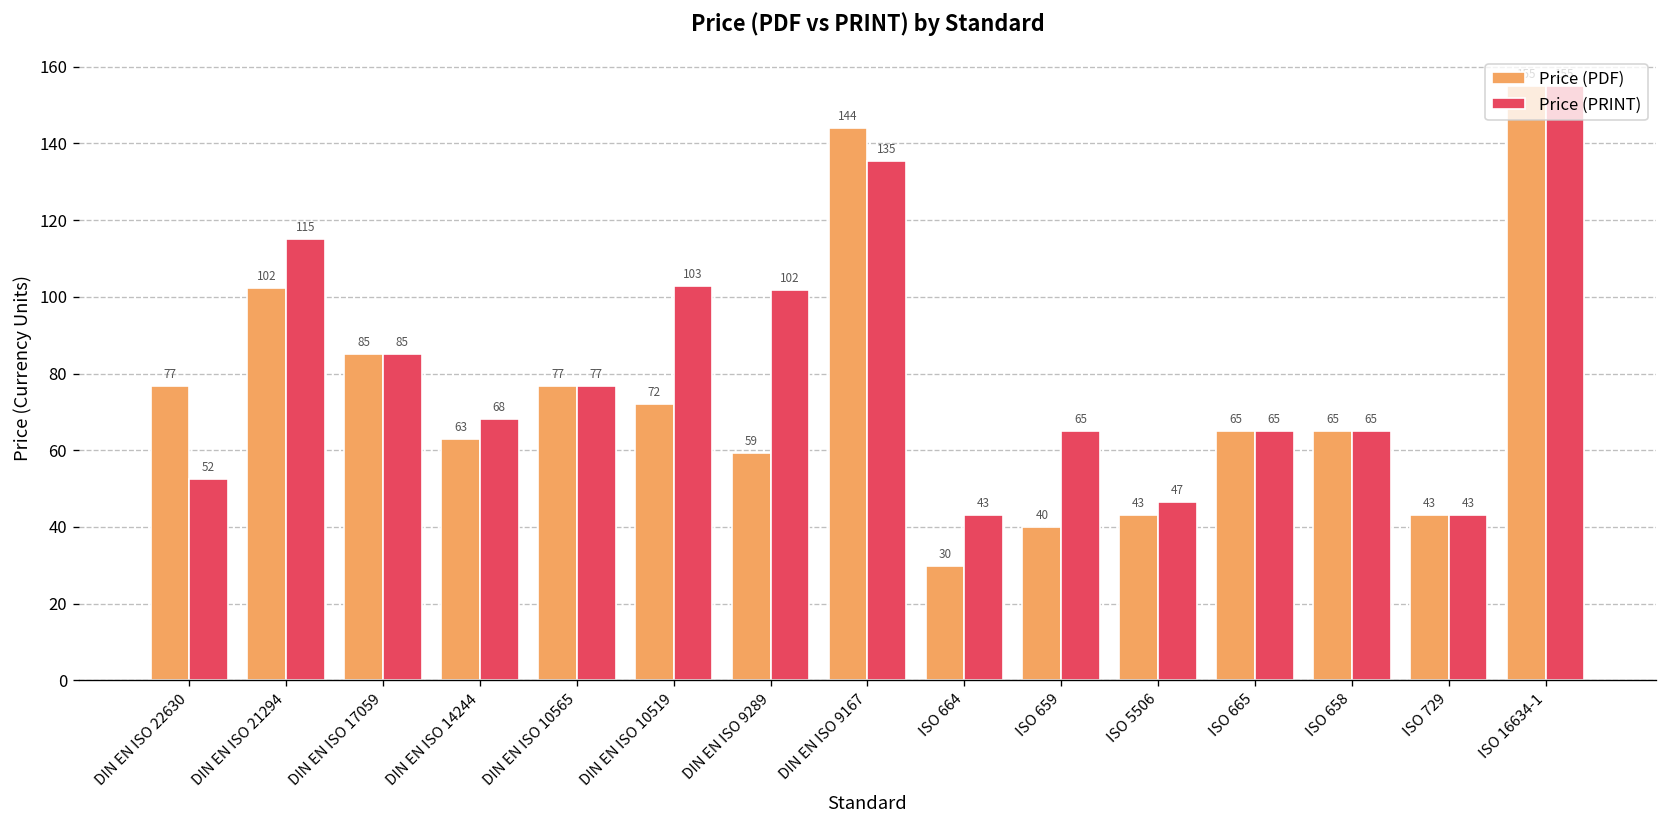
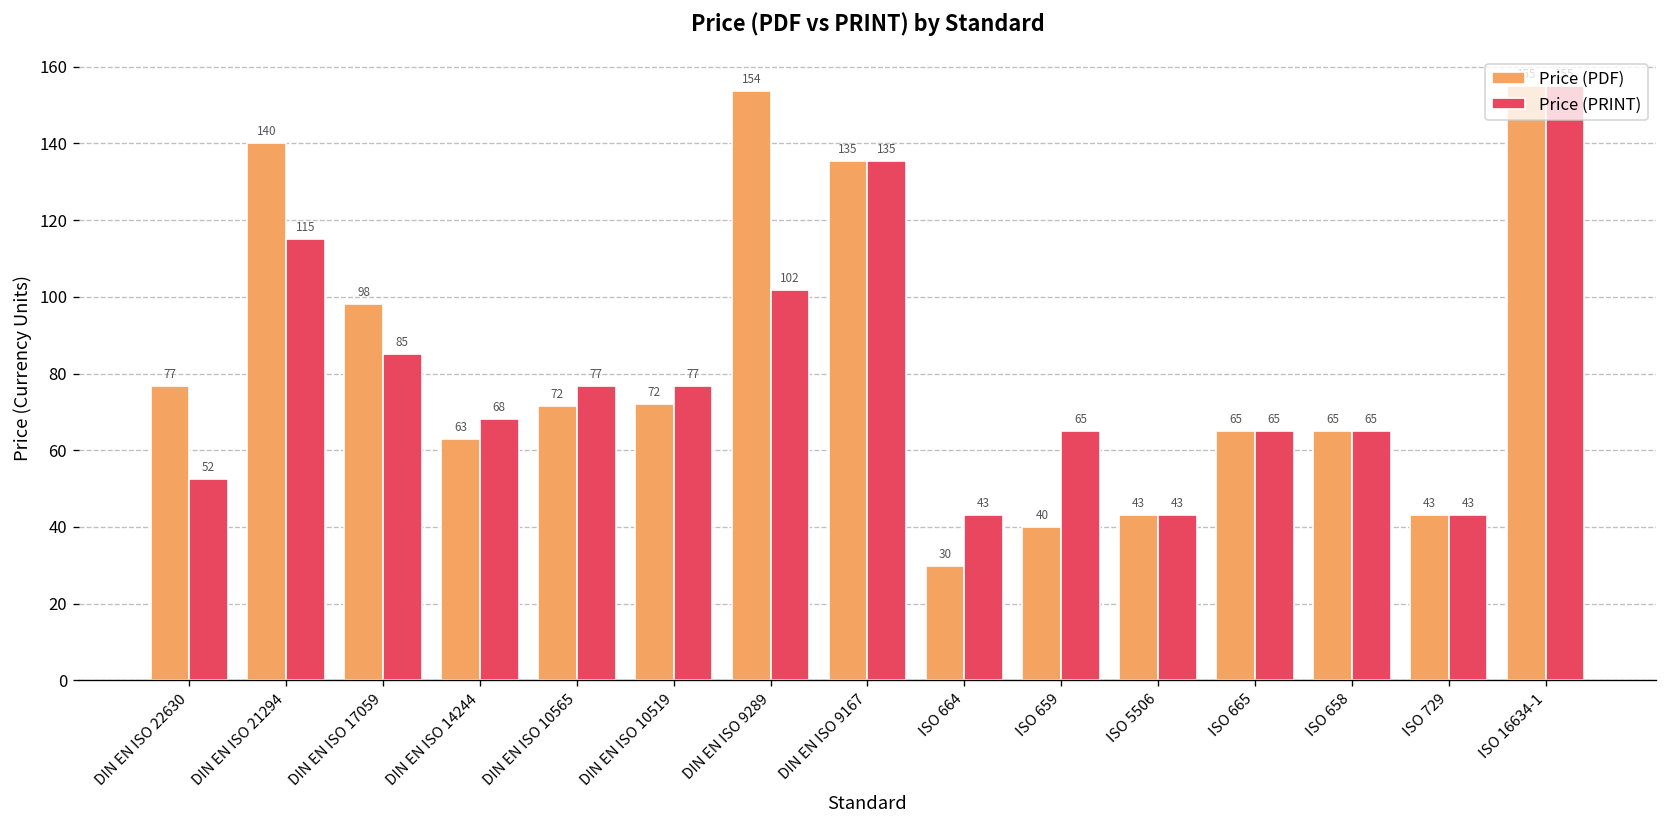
Price (PDF), DIN EN ISO 21294: 102 -> 140
Price (PDF), DIN EN ISO 17059: 85 -> 98
Price (PDF), DIN EN ISO 10565: 77 -> 72
Price (PRINT), DIN EN ISO 10519: 103 -> 77
Price (PDF), DIN EN ISO 9289: 59 -> 154
Price (PDF), DIN EN ISO 9167: 144 -> 135
Price (PRINT), ISO 5506: 47 -> 43
